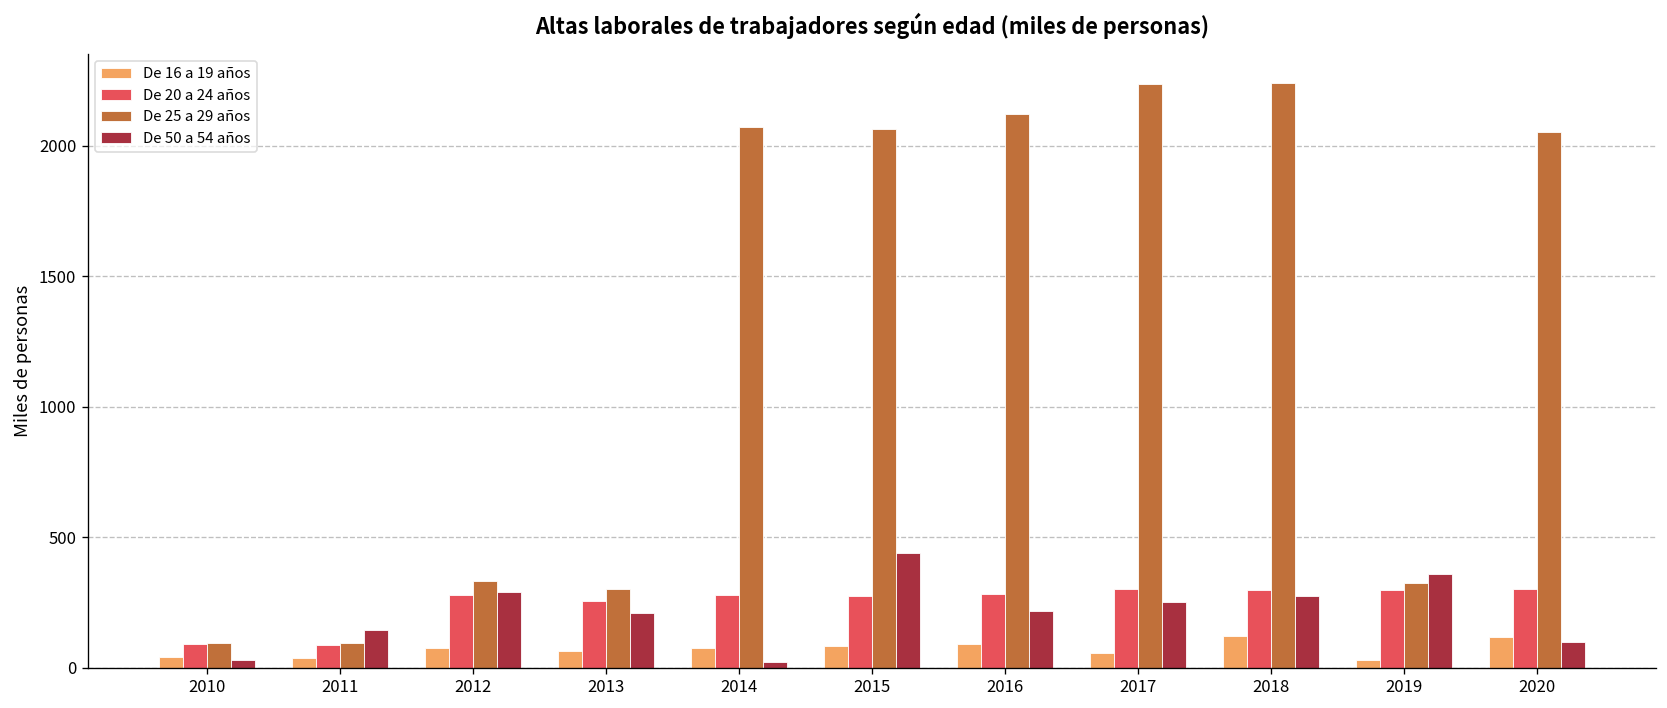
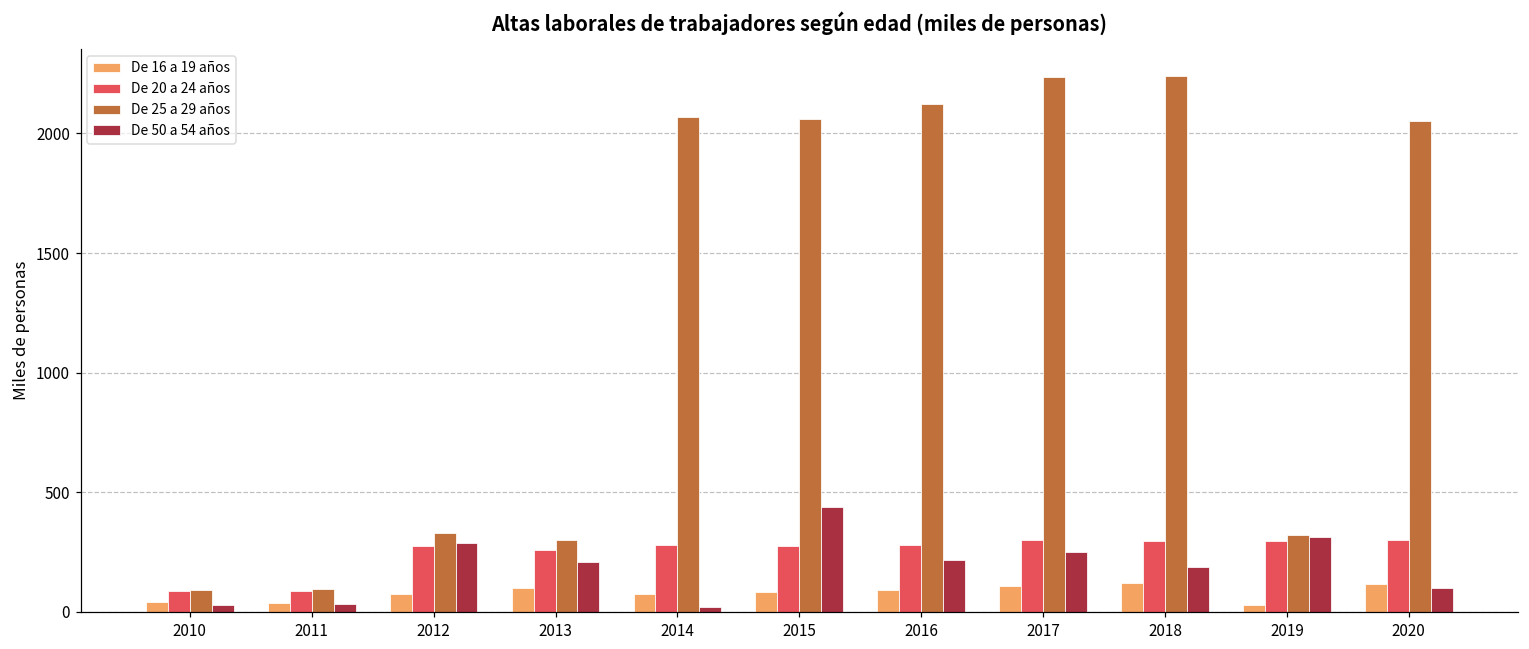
De 50 a 54 años, 2011: 140 -> 30
De 16 a 19 años, 2013: 60 -> 100
De 16 a 19 años, 2017: 60 -> 110
De 50 a 54 años, 2018: 270 -> 190
De 50 a 54 años, 2019: 360 -> 310
